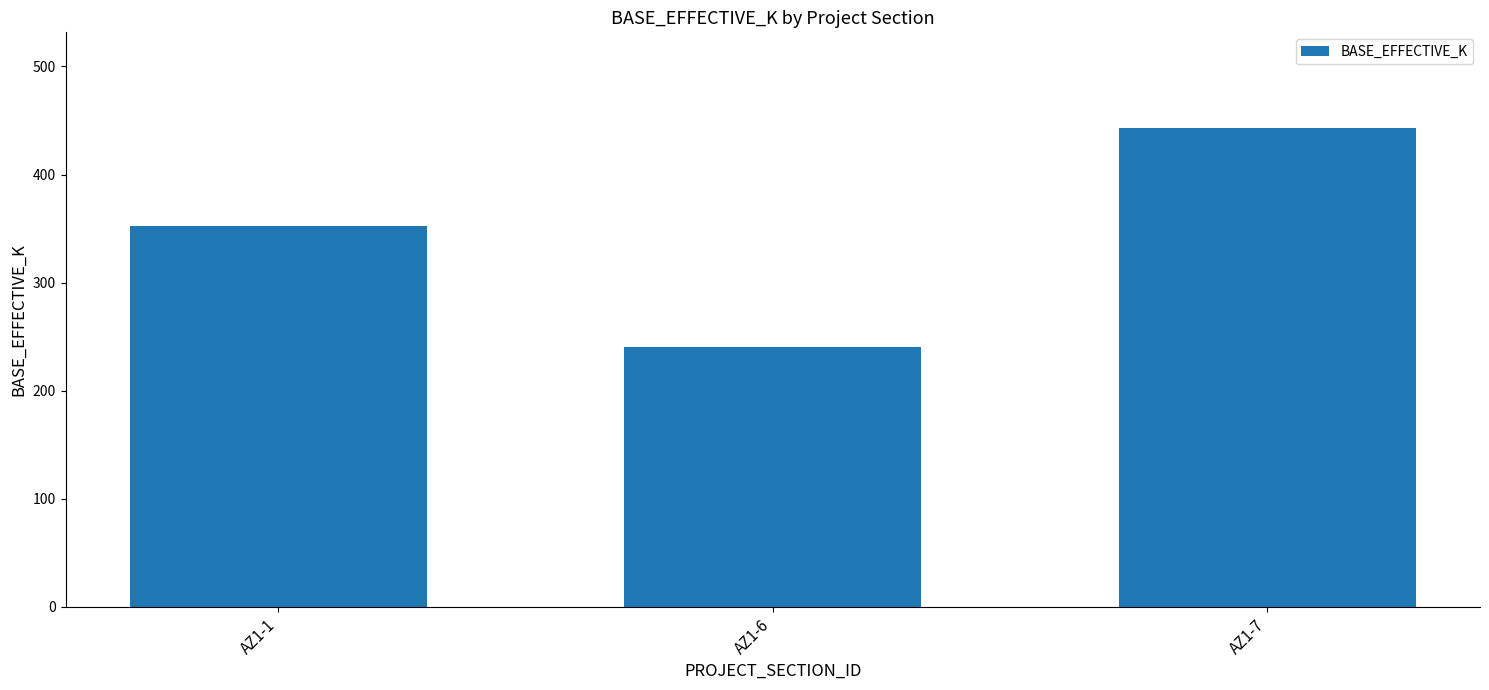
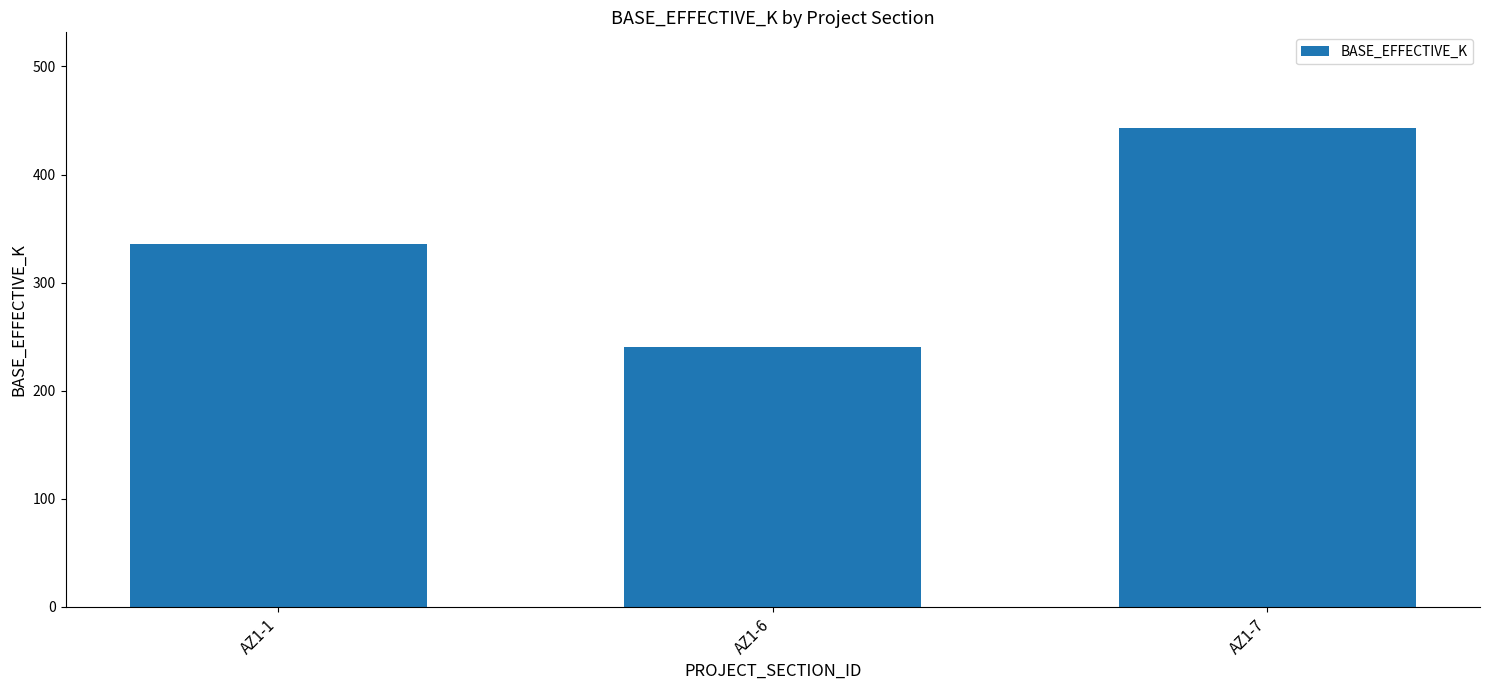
AZ1-1: 352 -> 336
